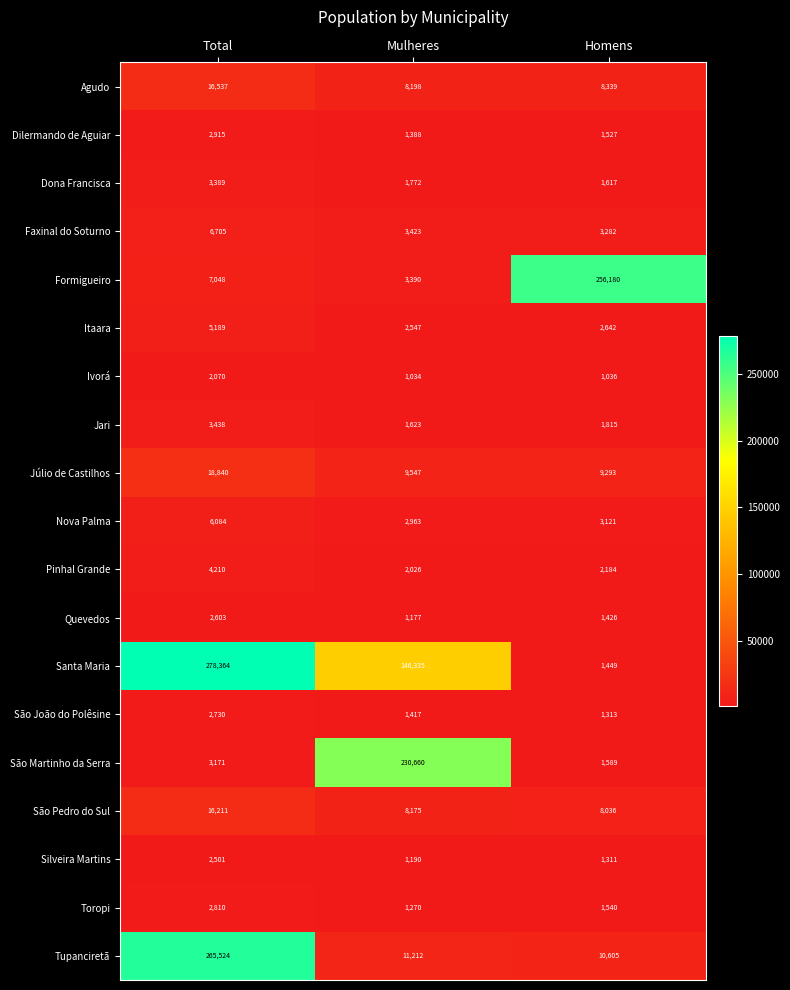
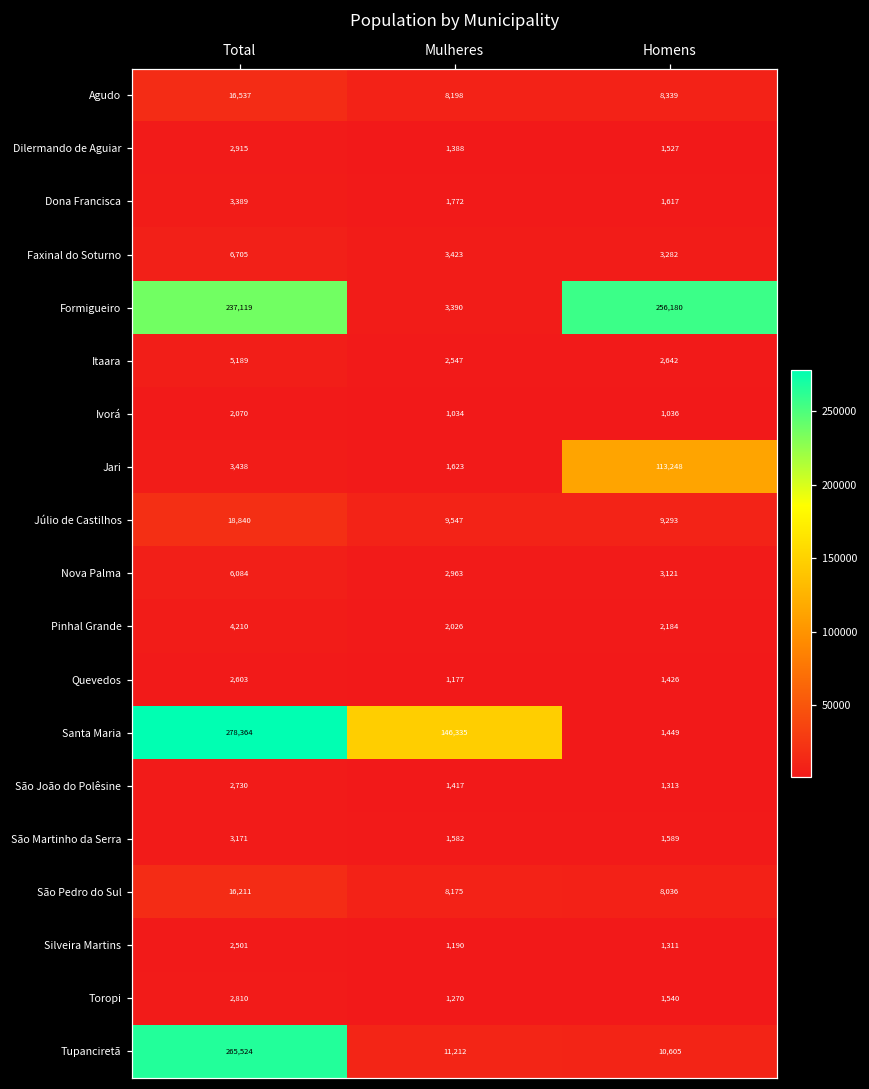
Formigueiro, Total: 7,048 -> 237,119
Jari, Homens: 1,815 -> 113,248
São Martinho da Serra, Mulheres: 230,660 -> 1,582
